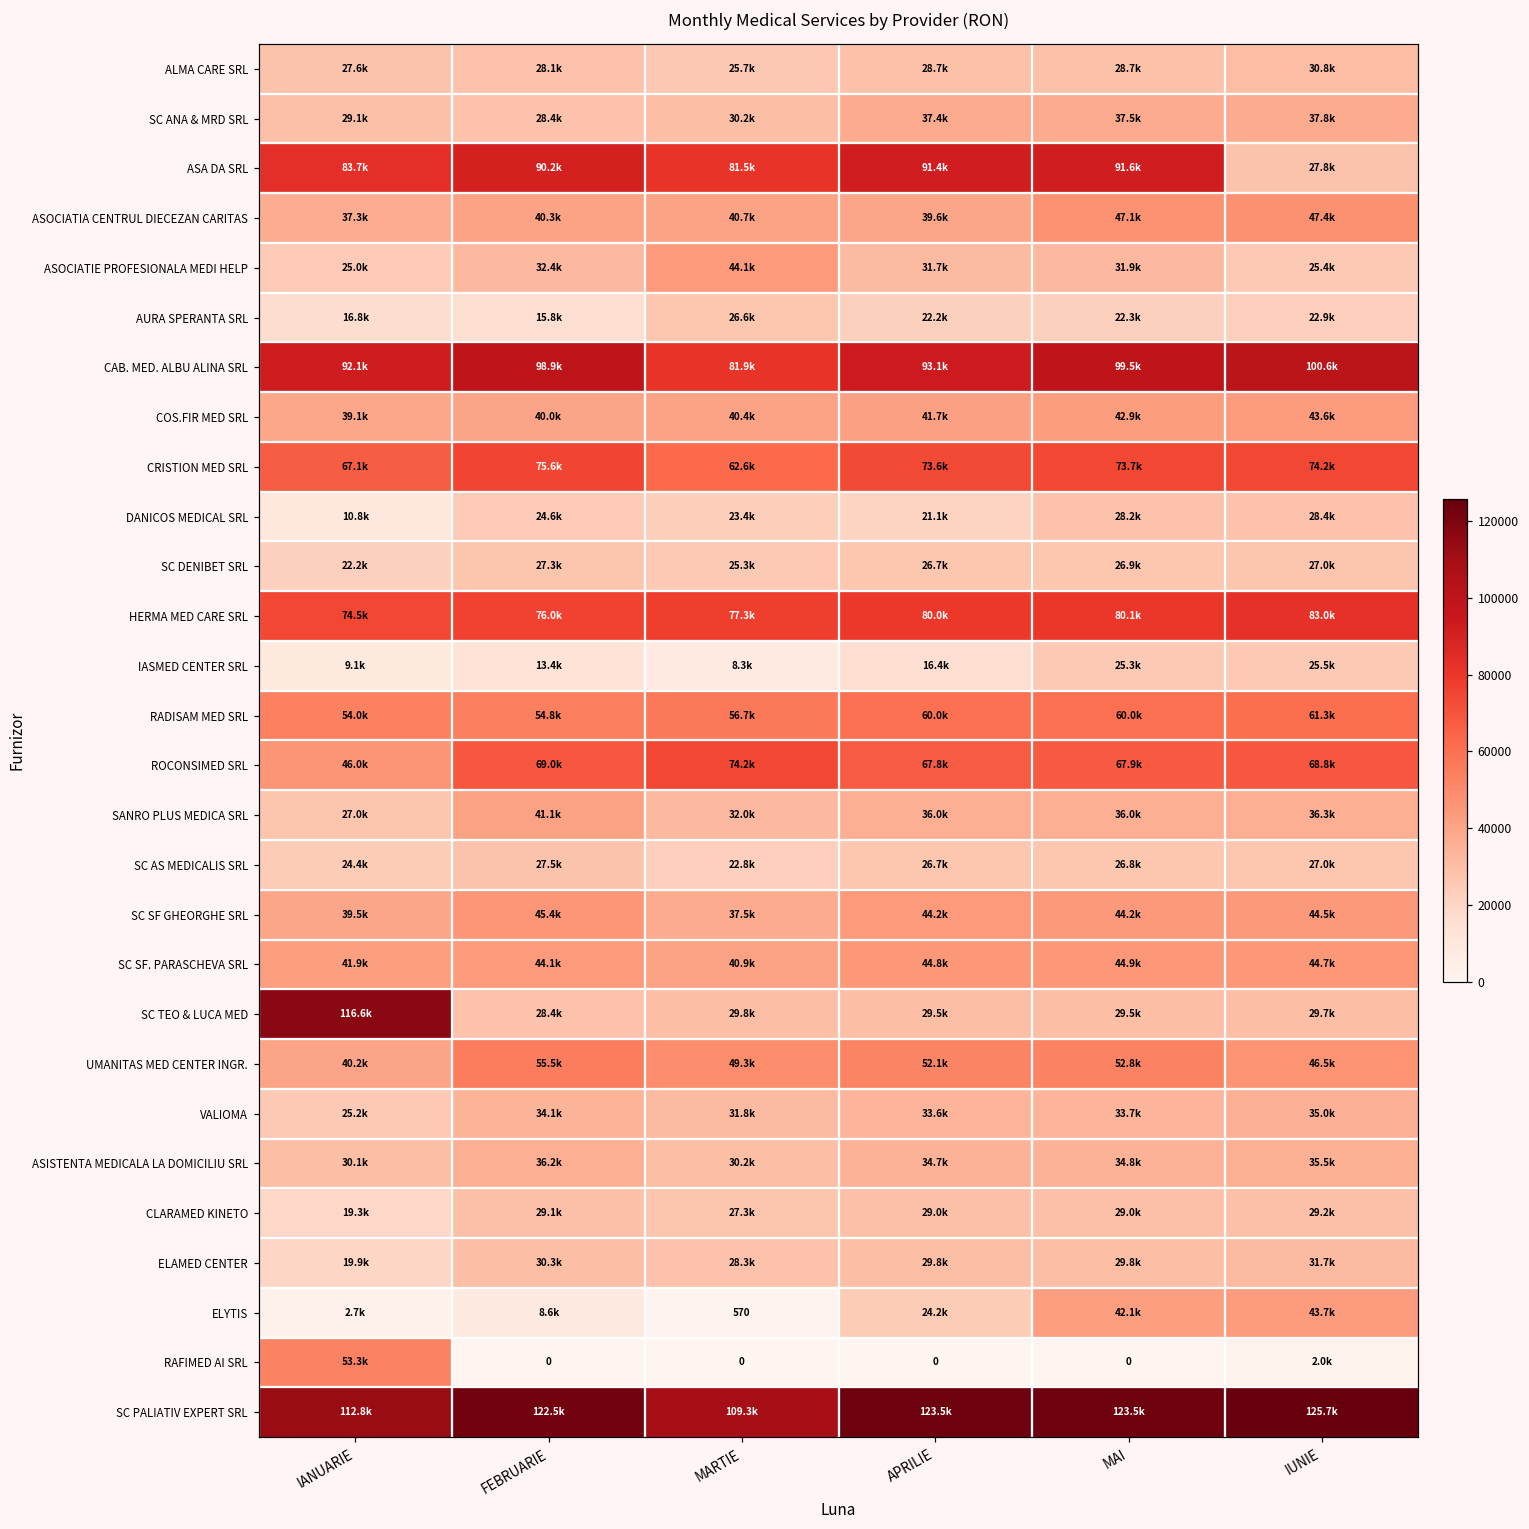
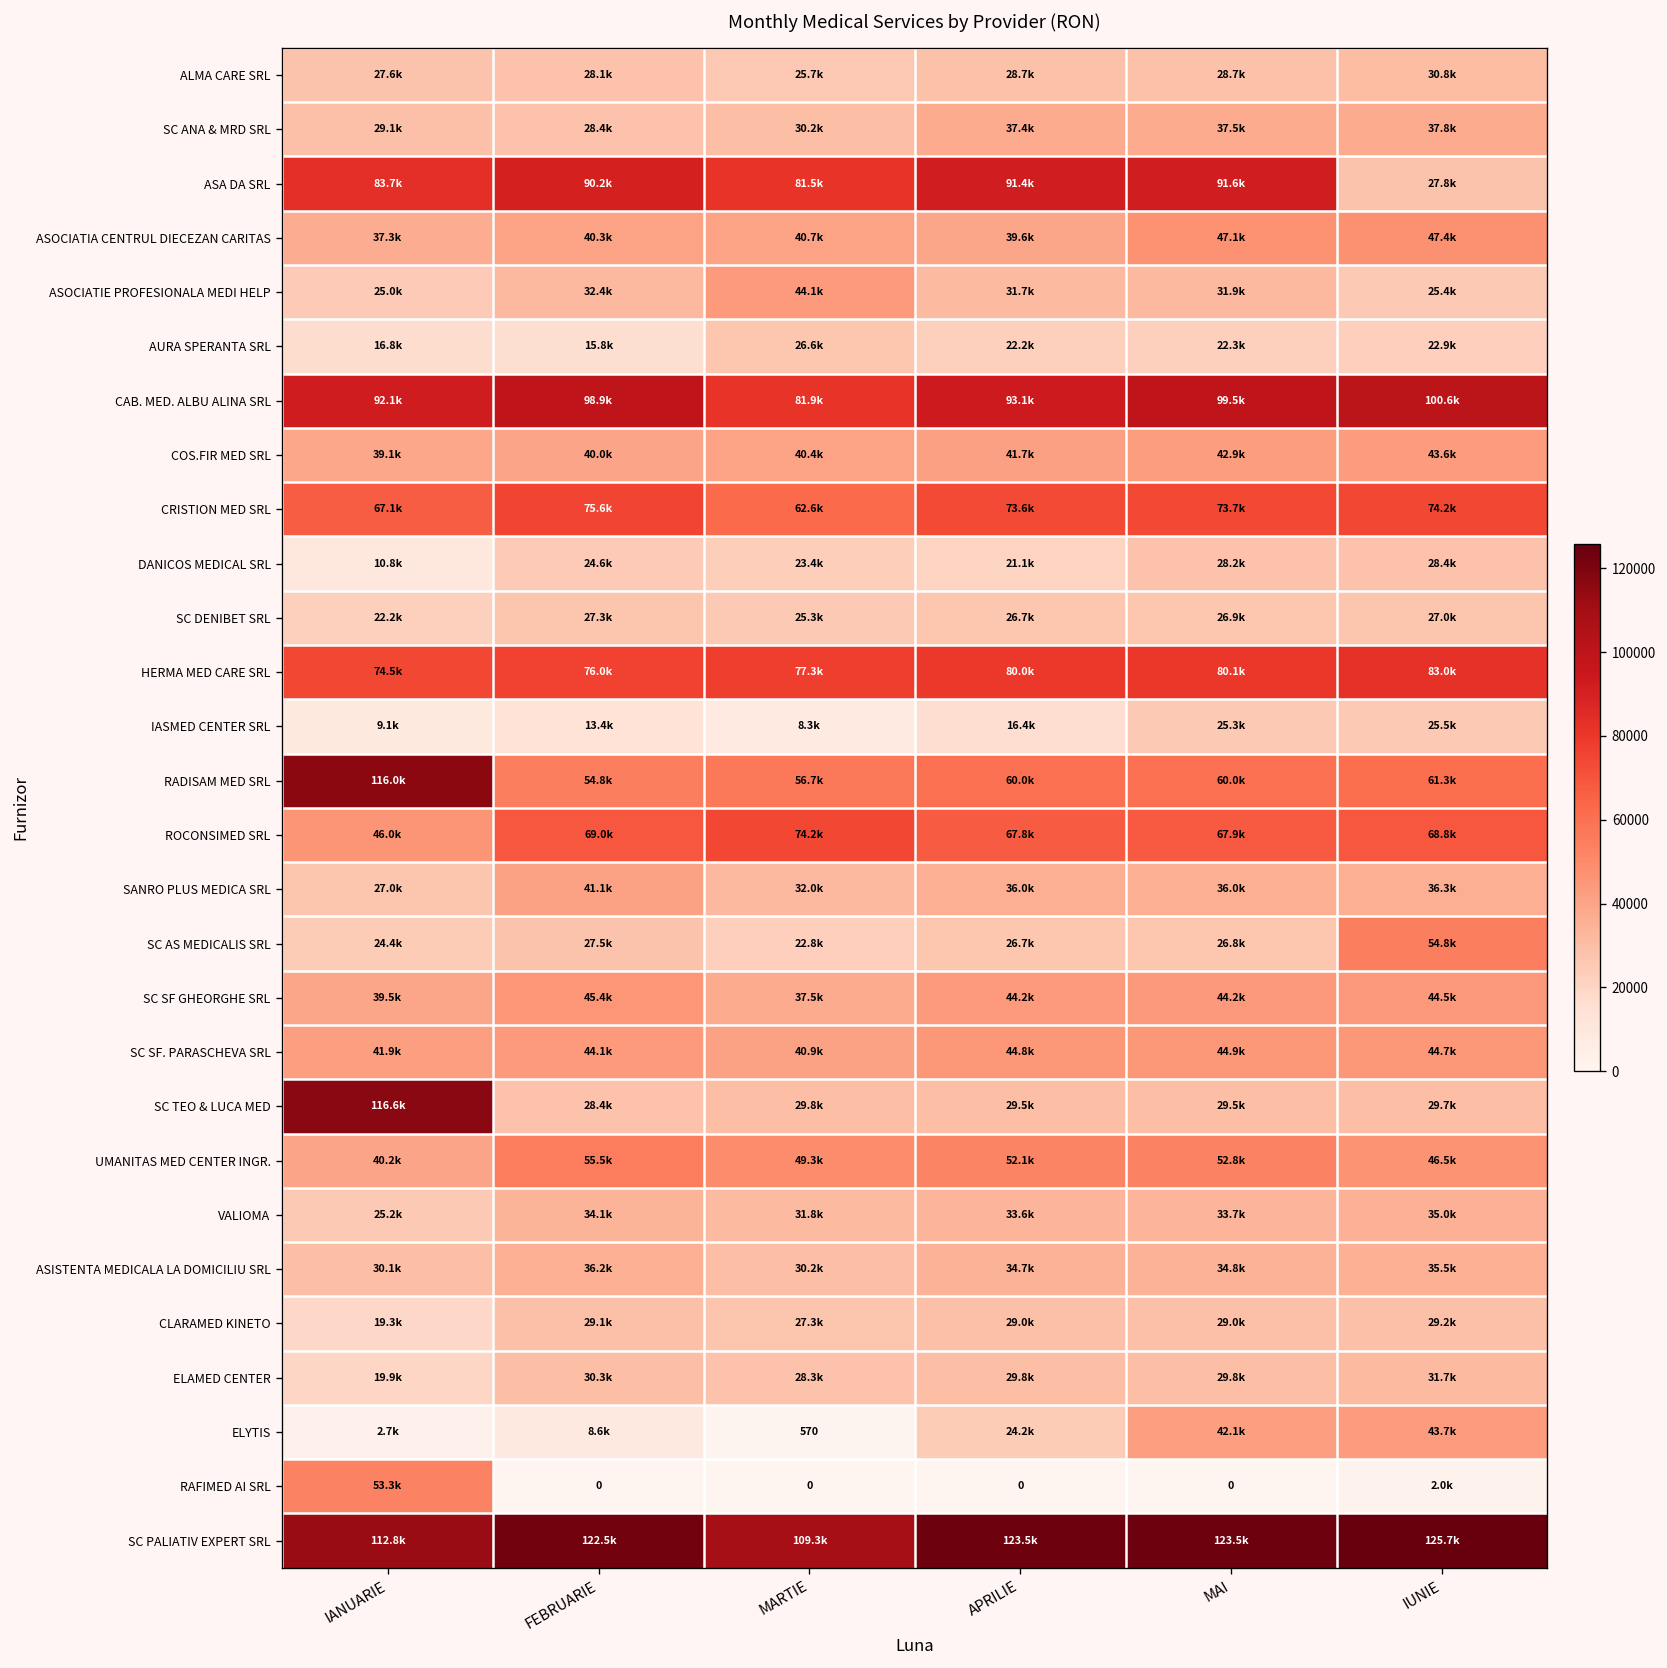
RADISAM MED SRL, IANUARIE: 54.0k -> 116.0k
SC AS MEDICALIS SRL, IUNIE: 27.0k -> 54.8k
